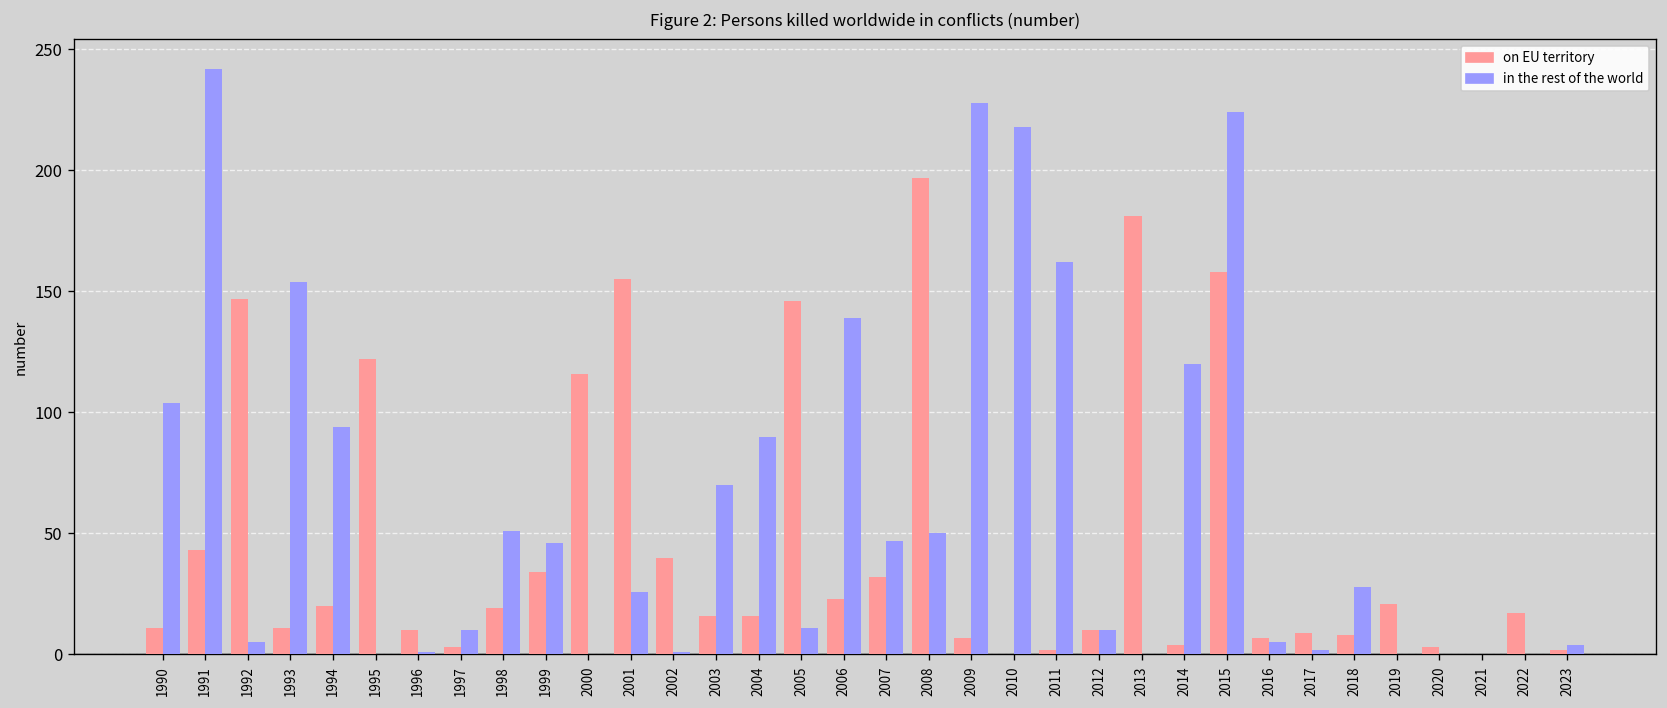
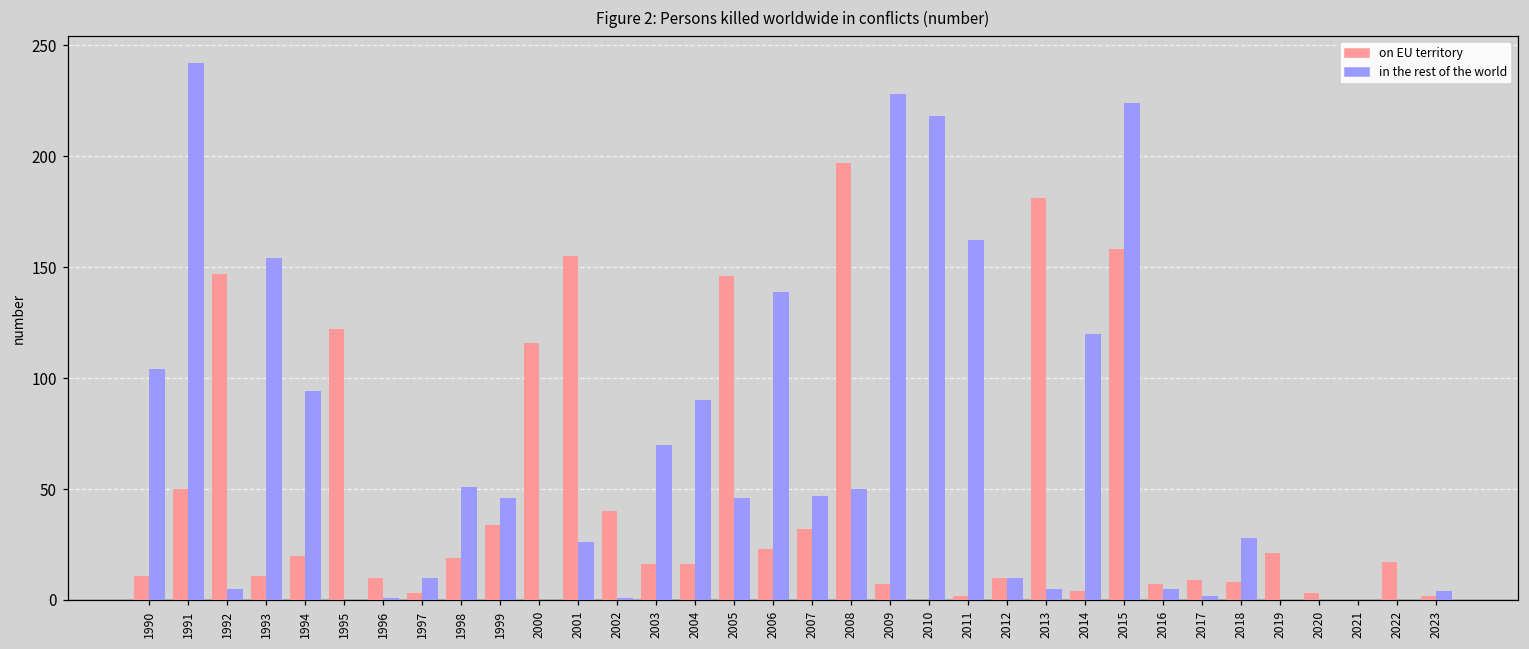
on EU territory, 1991: 43 -> 50
in the rest of the world, 2005: 11 -> 46
in the rest of the world, 2013: 0 -> 5
